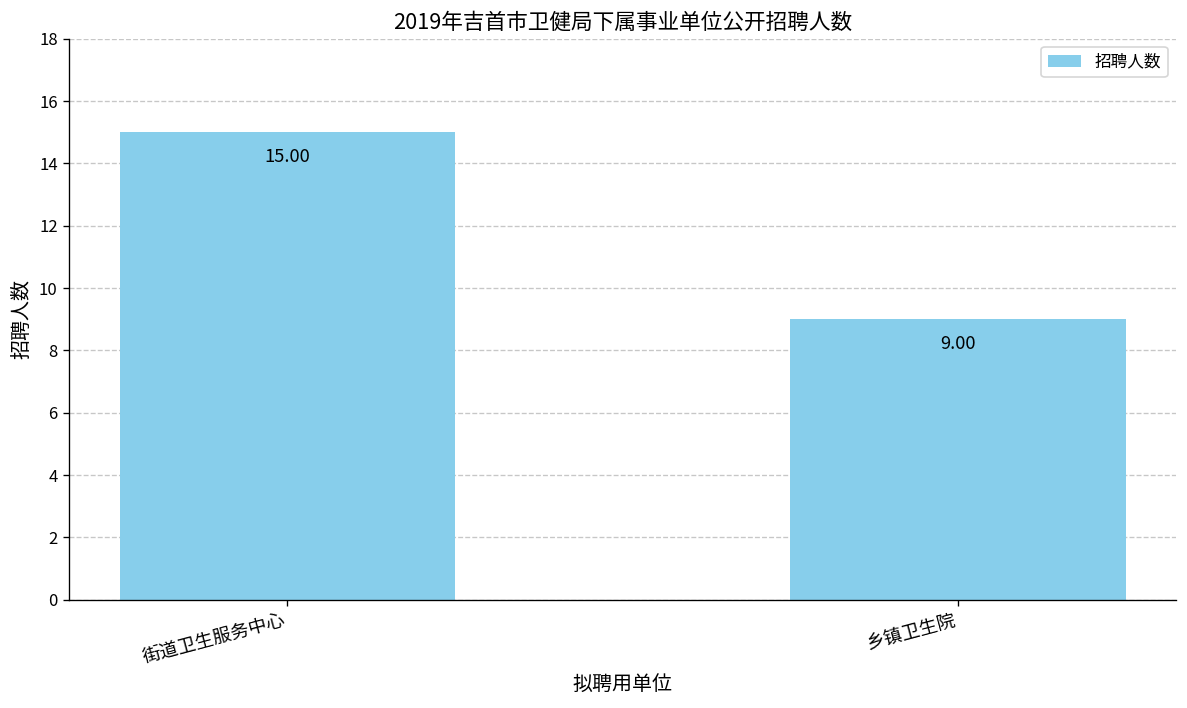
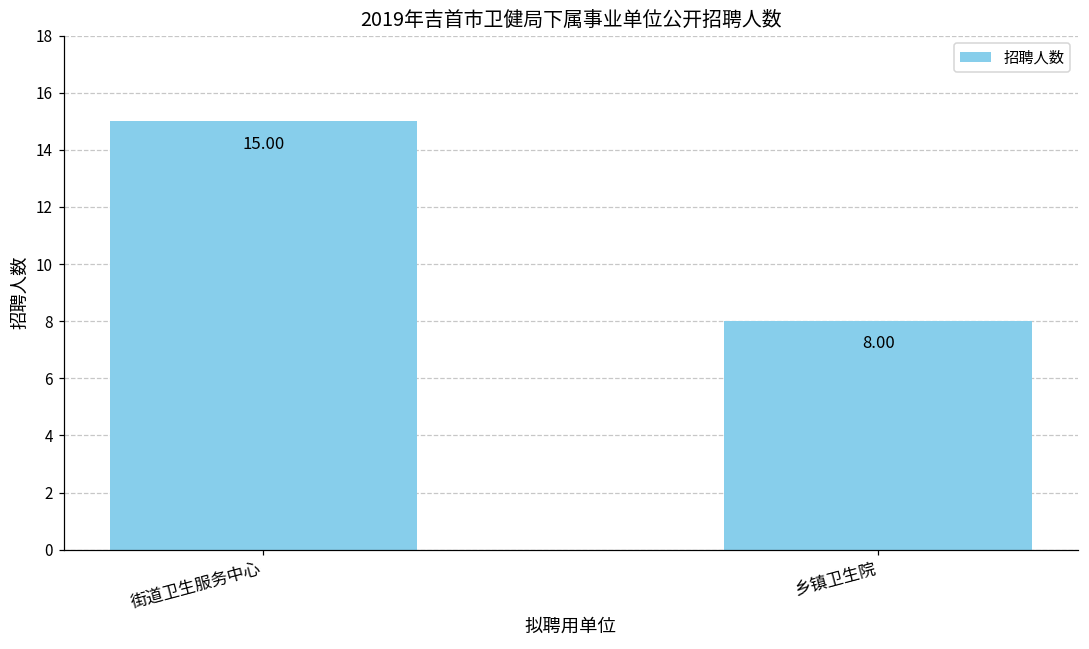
乡镇卫生院: 9.00 -> 8.00
